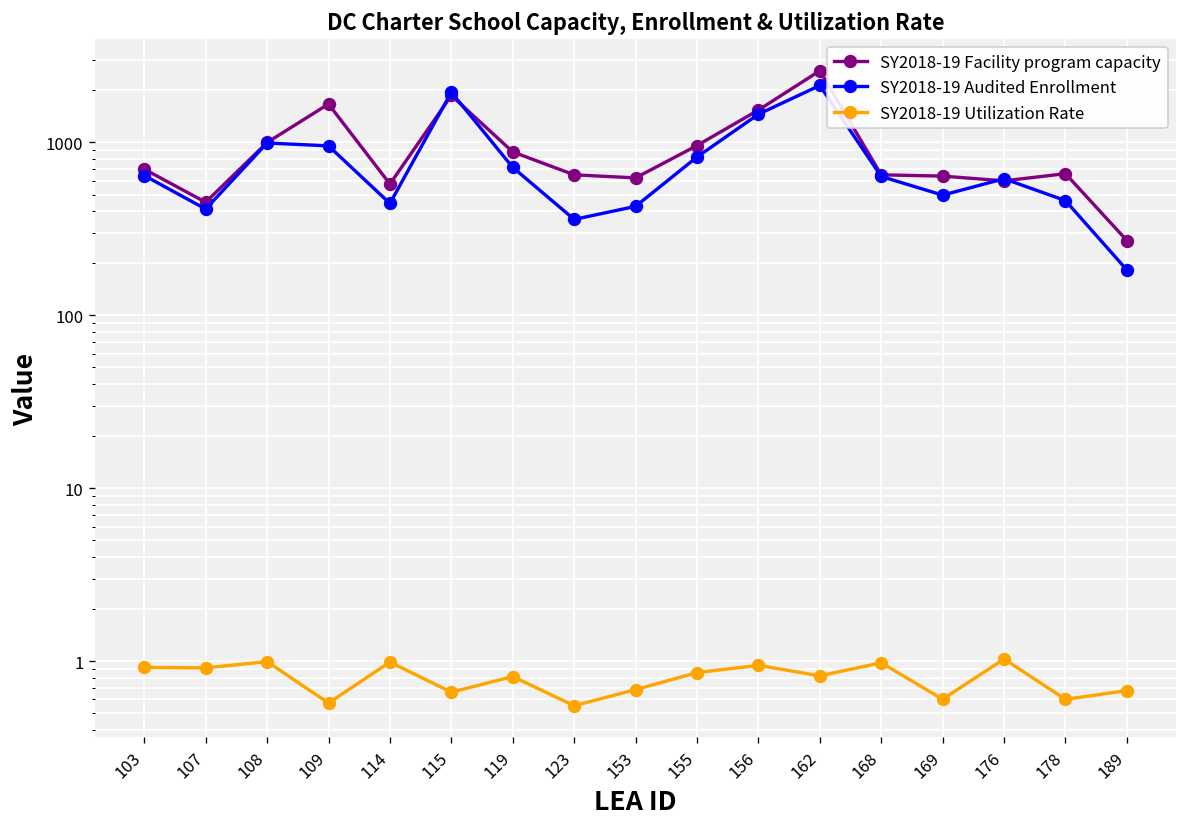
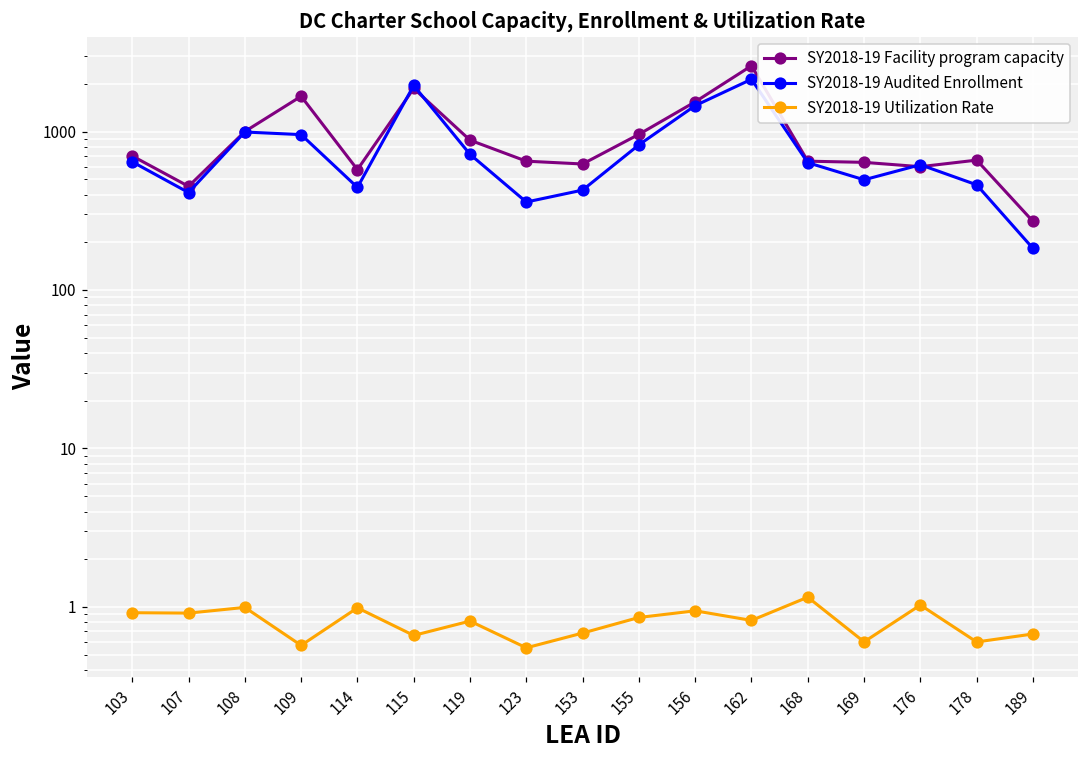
SY2018-19 Utilization Rate, 168: 1.0 -> 1.2
